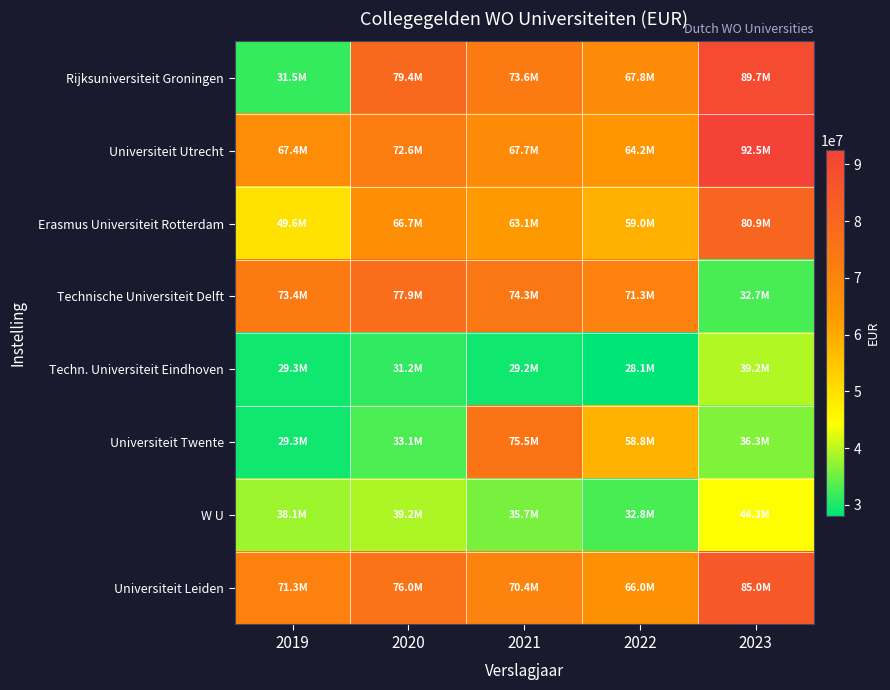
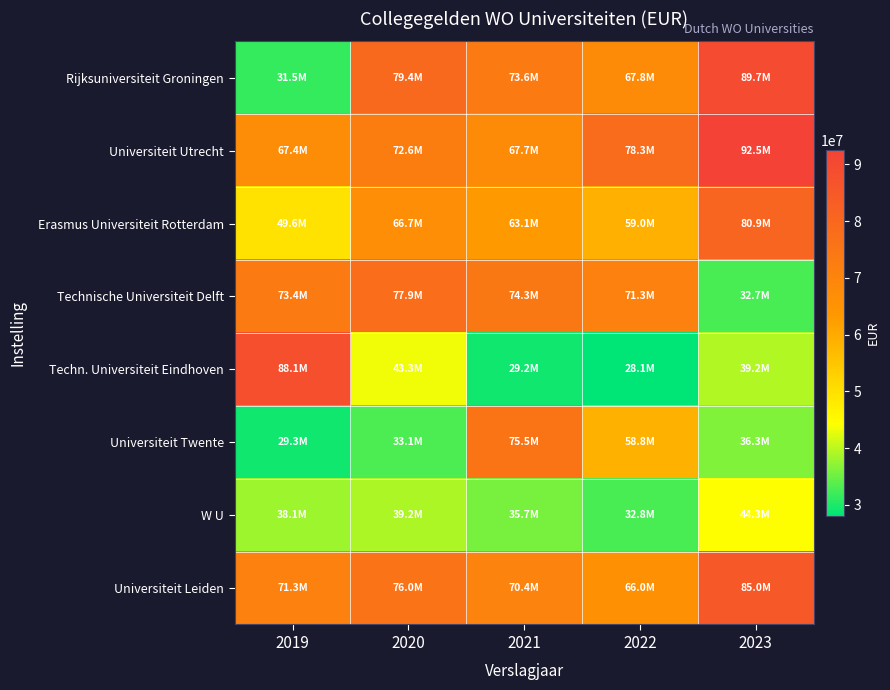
Universiteit Utrecht, 2022: 64.2M -> 78.3M
Techn. Universiteit Eindhoven, 2019: 29.3M -> 88.1M
Techn. Universiteit Eindhoven, 2020: 31.2M -> 43.3M
